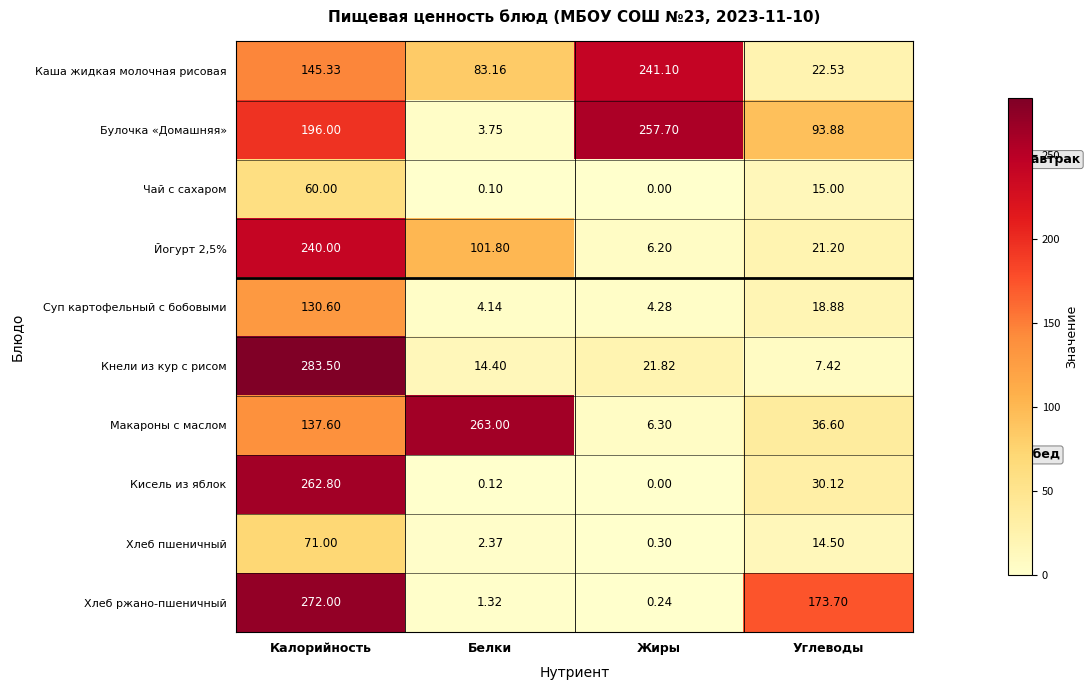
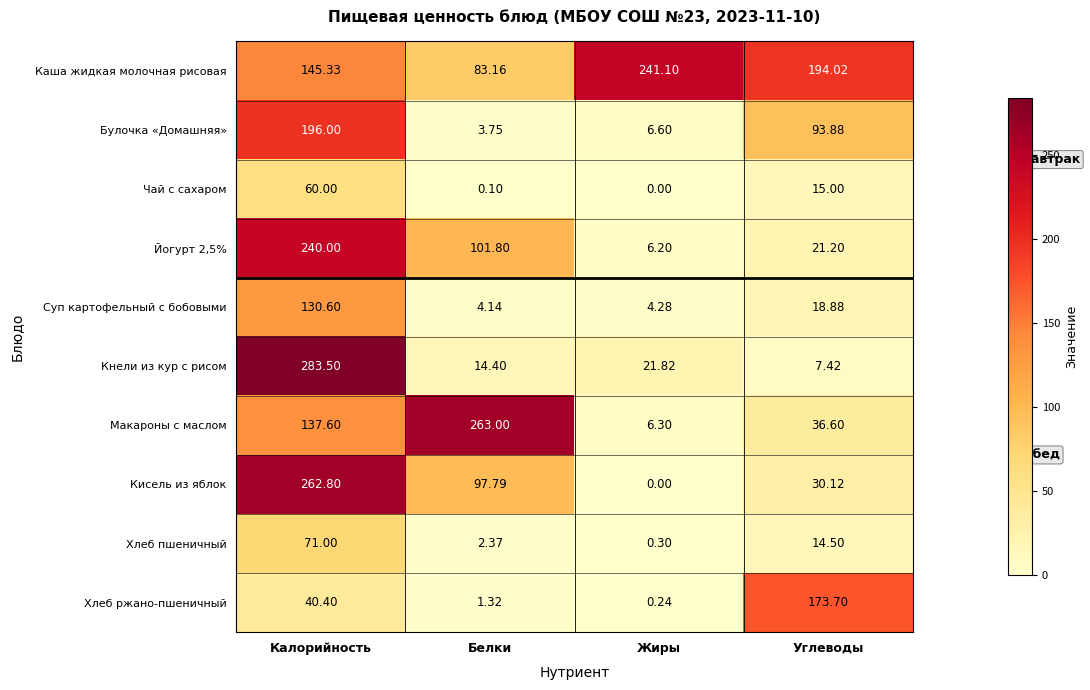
Каша жидкая молочная рисовая, Углеводы: 22.53 -> 194.02
Булочка «Домашняя», Жиры: 257.70 -> 6.60
Кисель из яблок, Белки: 0.12 -> 97.79
Хлеб ржано-пшеничный, Калорийность: 272.00 -> 40.40
